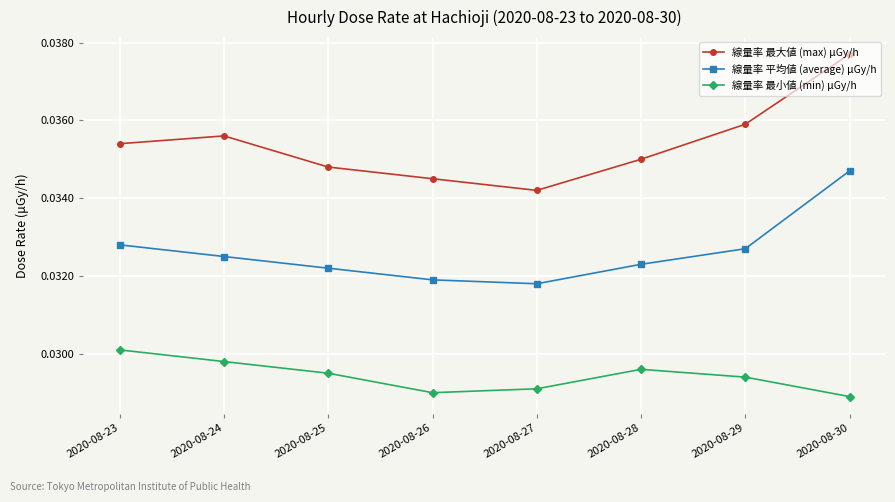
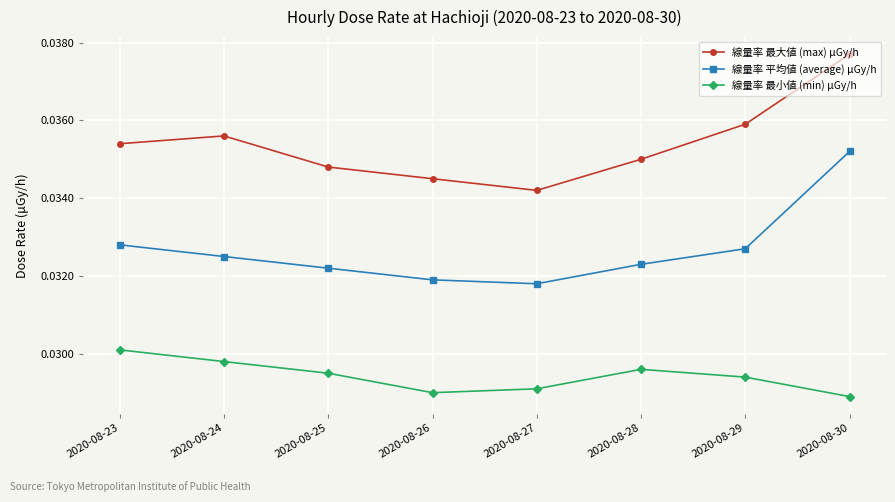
線量率 平均値 (average) μGy/h, 2020-08-30: 0.0347 -> 0.0352
